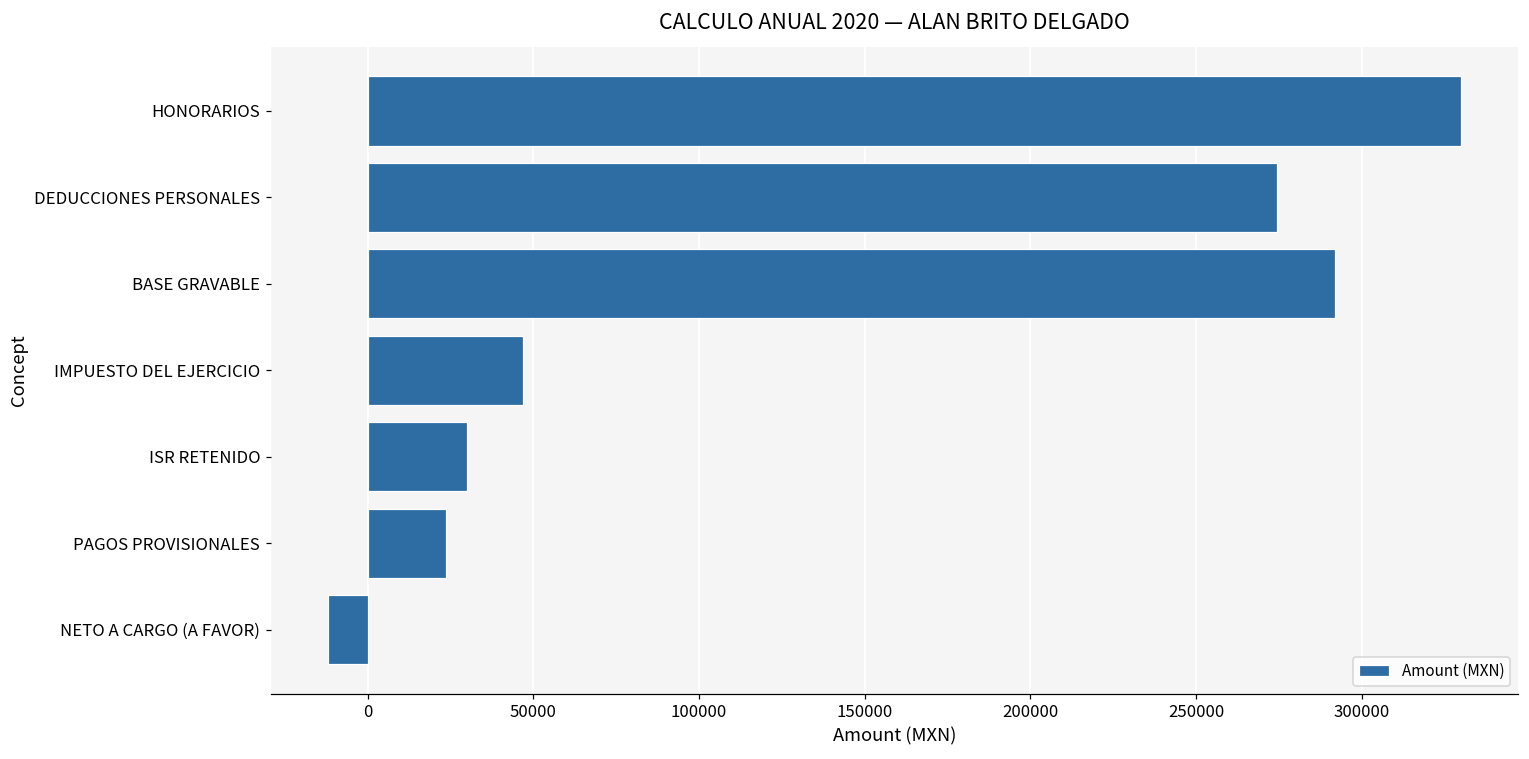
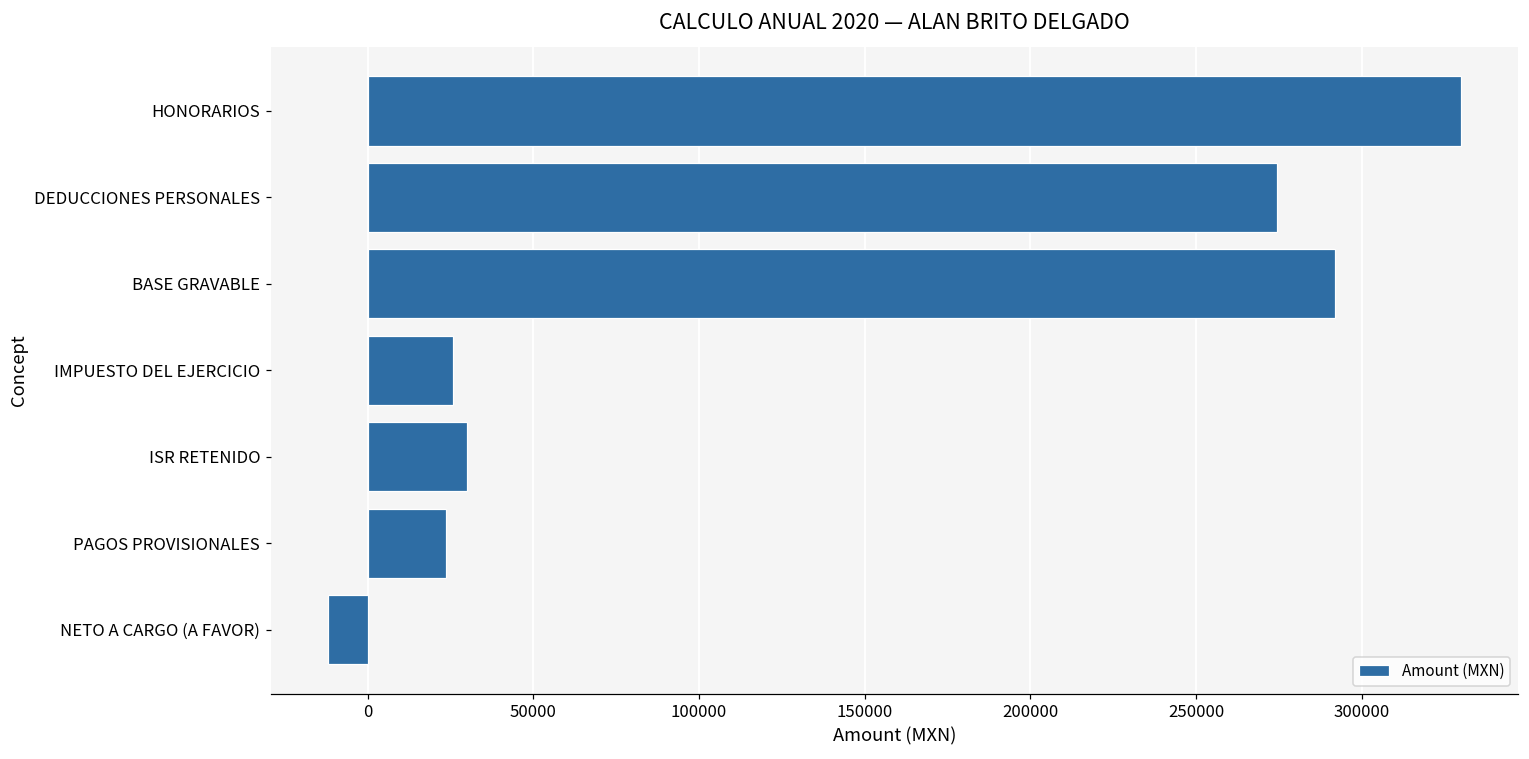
IMPUESTO DEL EJERCICIO: 47000 -> 26000
